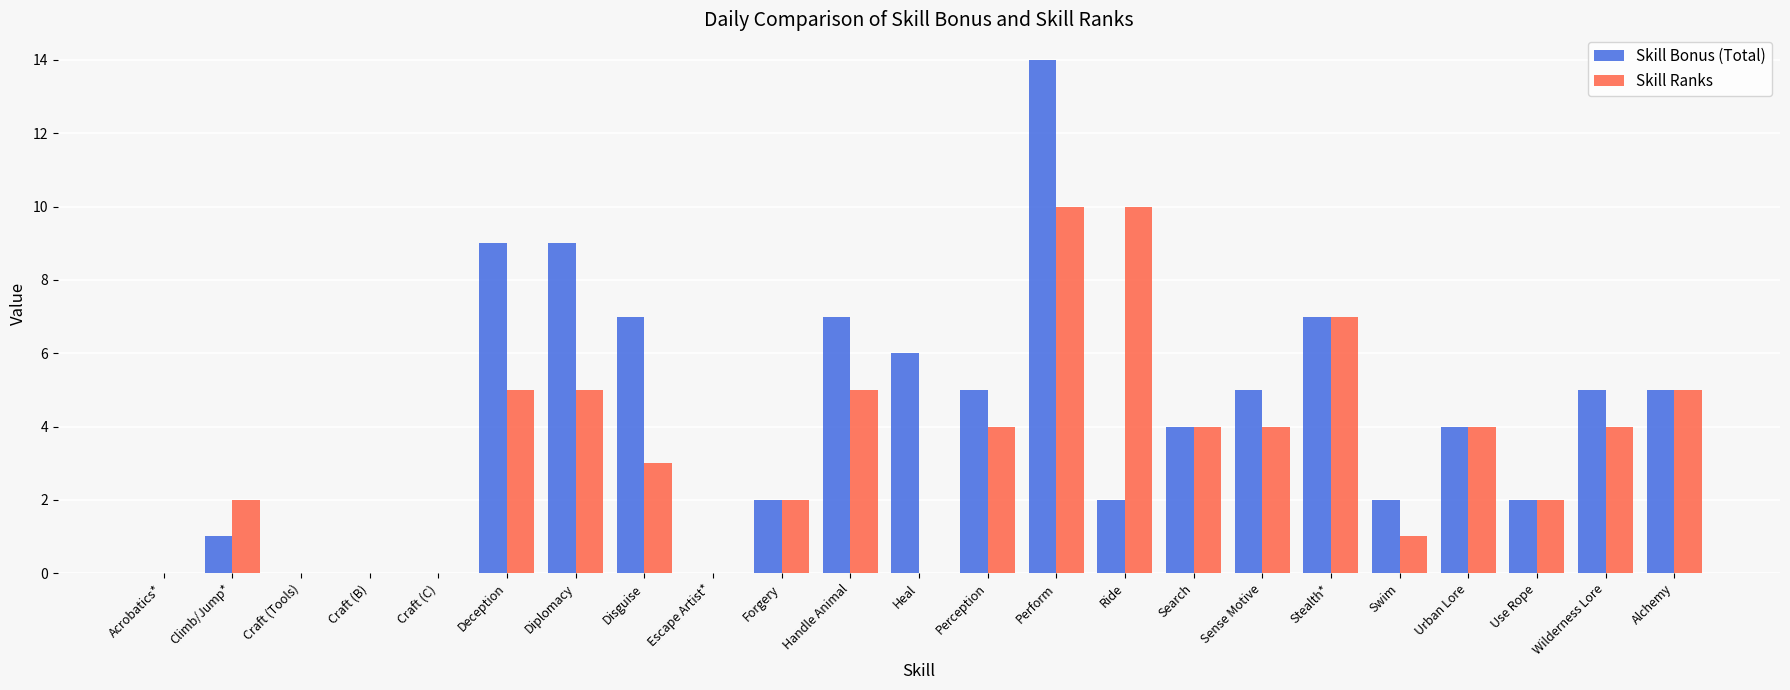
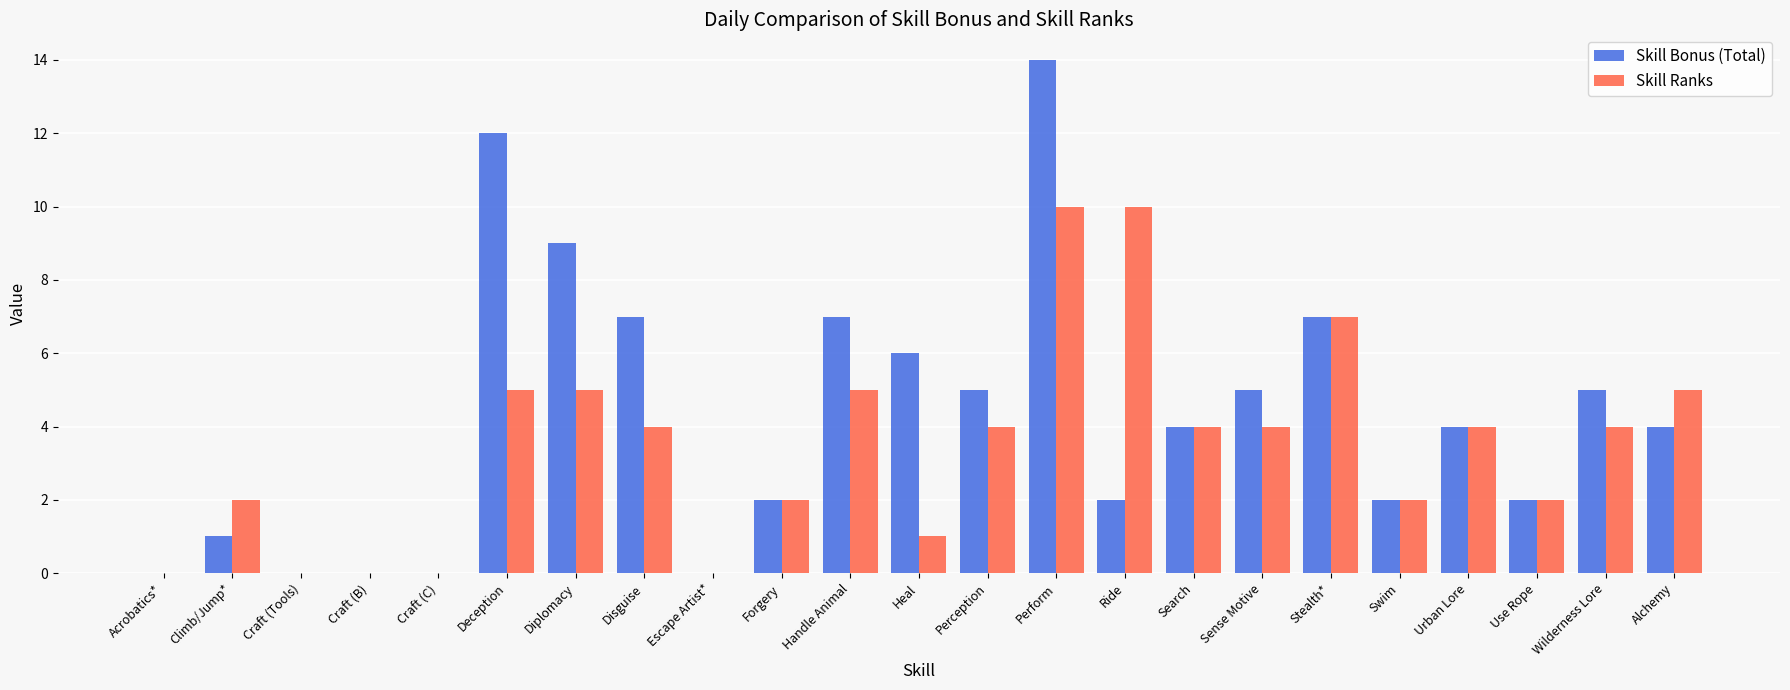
Skill Bonus (Total), Deception: 9 -> 12
Skill Ranks, Disguise: 3 -> 4
Skill Ranks, Heal: 0 -> 1
Skill Ranks, Swim: 1 -> 2
Skill Bonus (Total), Alchemy: 5 -> 4
